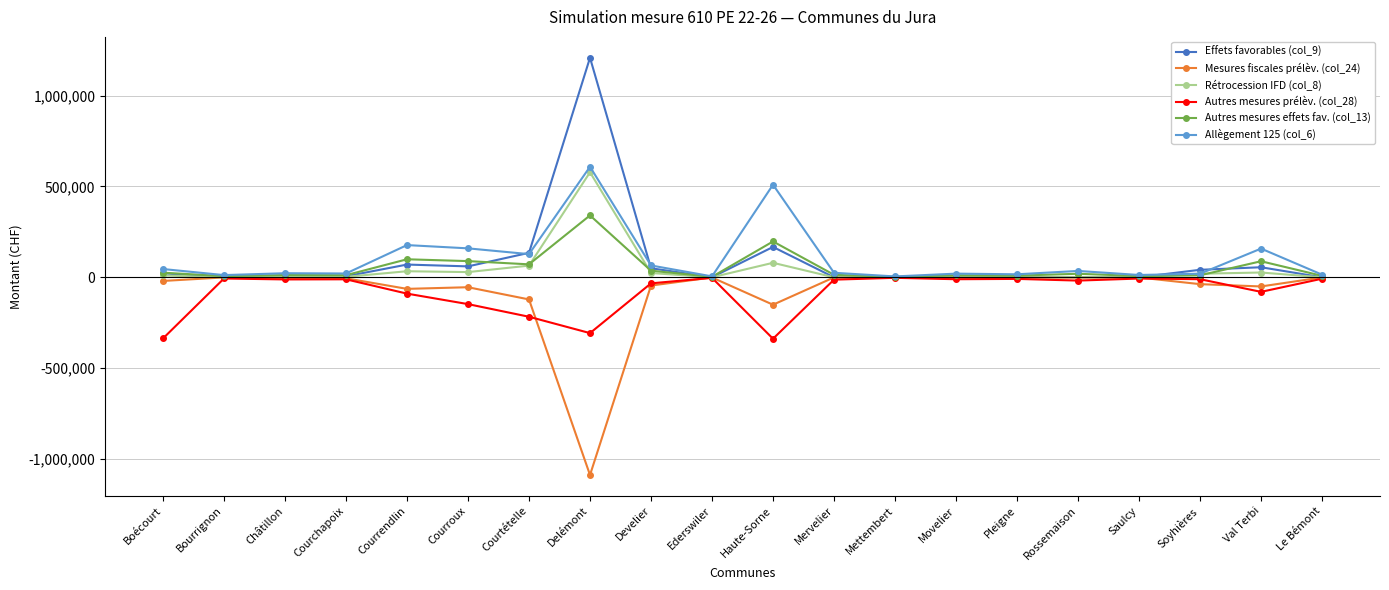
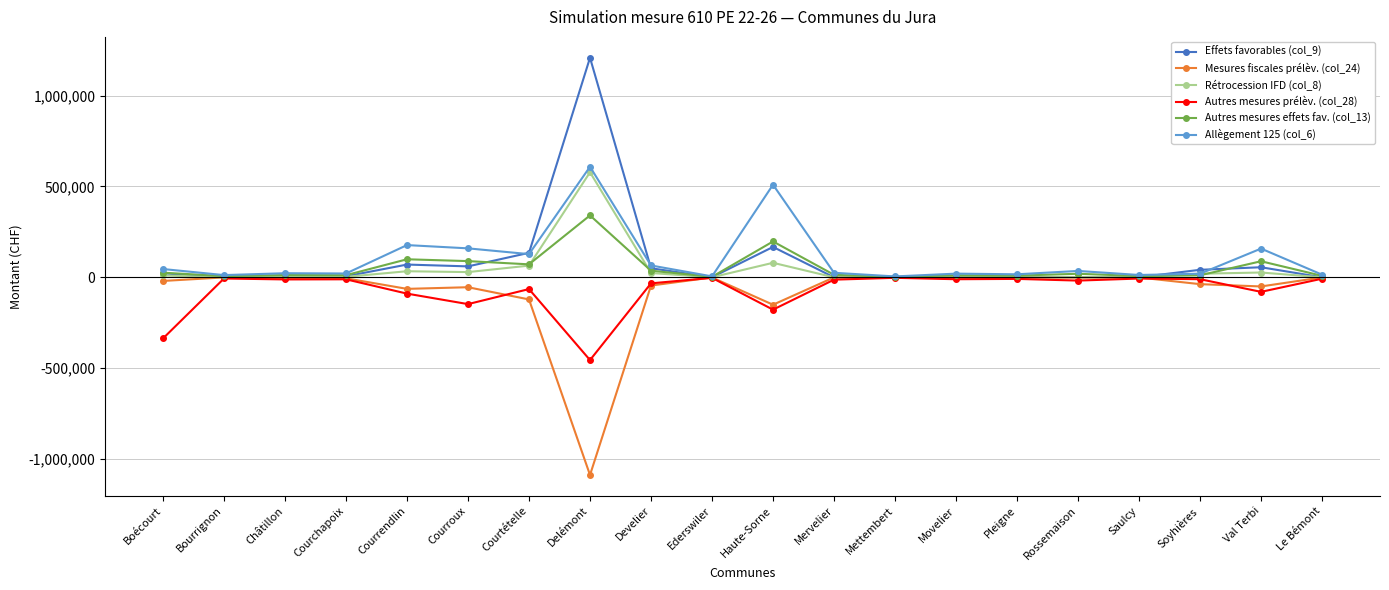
Autres mesures prélèv. (col_28), Courtételle: -220,000 -> -60,000
Autres mesures prélèv. (col_28), Delémont: -310,000 -> -450,000
Autres mesures prélèv. (col_28), Haute-Sorne: -340,000 -> -180,000
